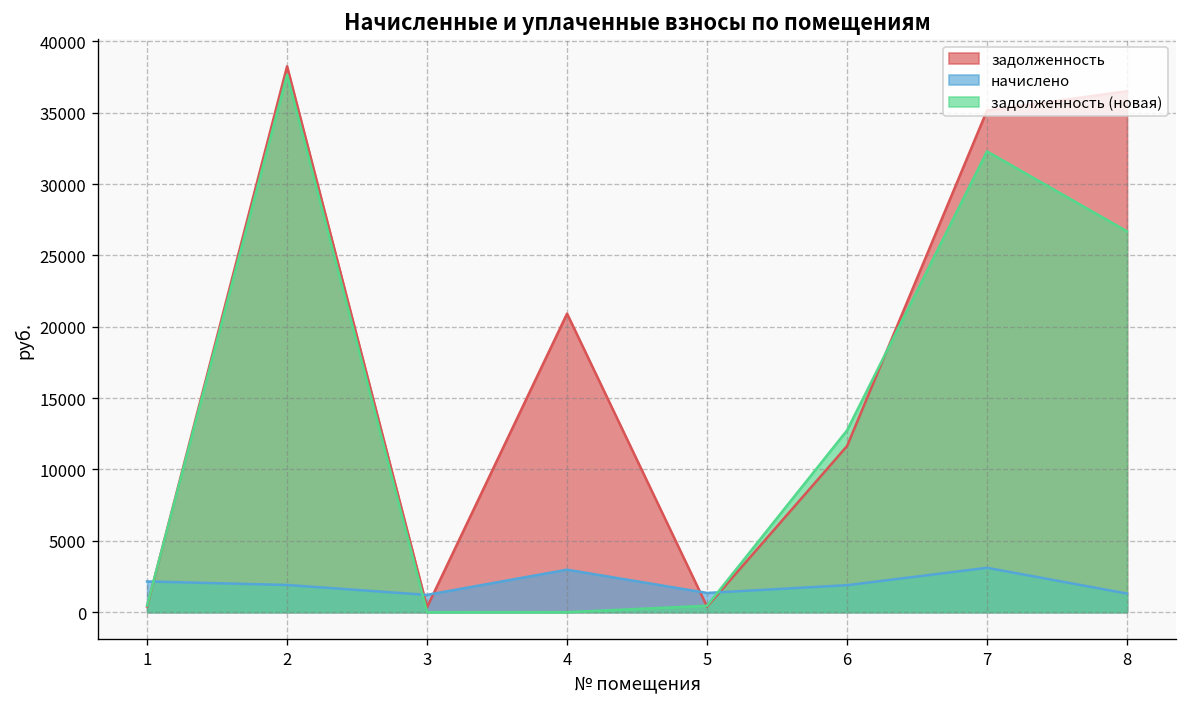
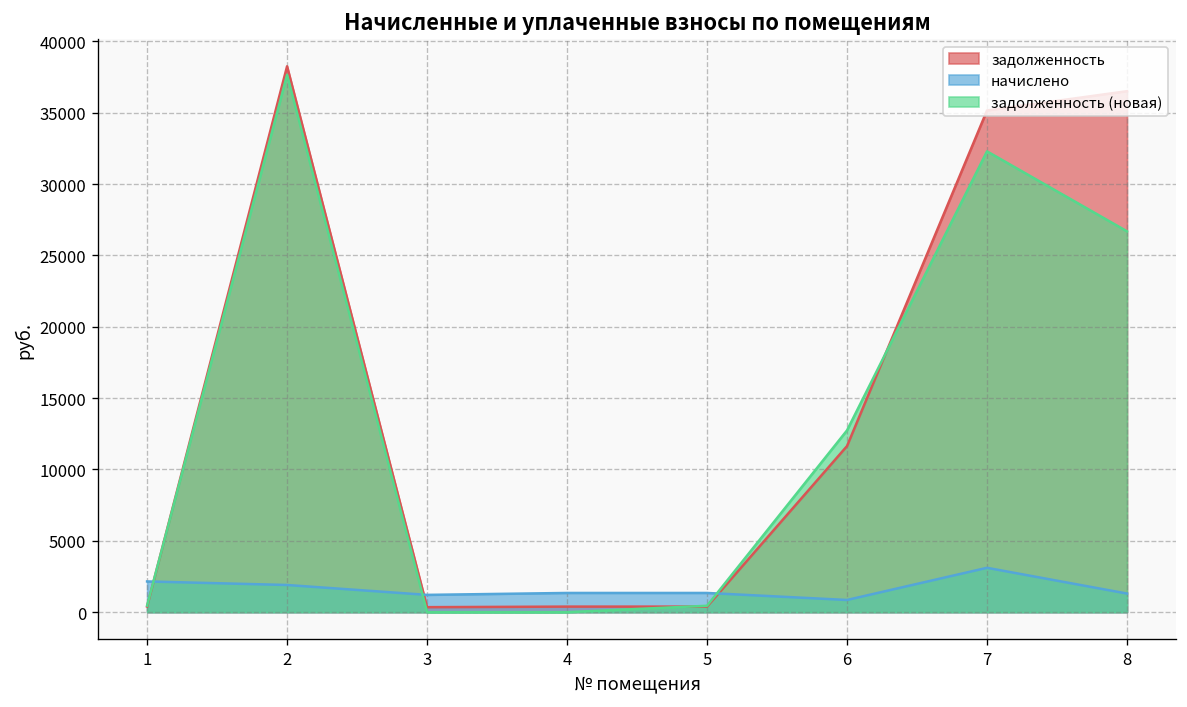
задолженность, 4: 20900 -> 400
начислено, 4: 3000 -> 1300
начислено, 6: 1900 -> 900
